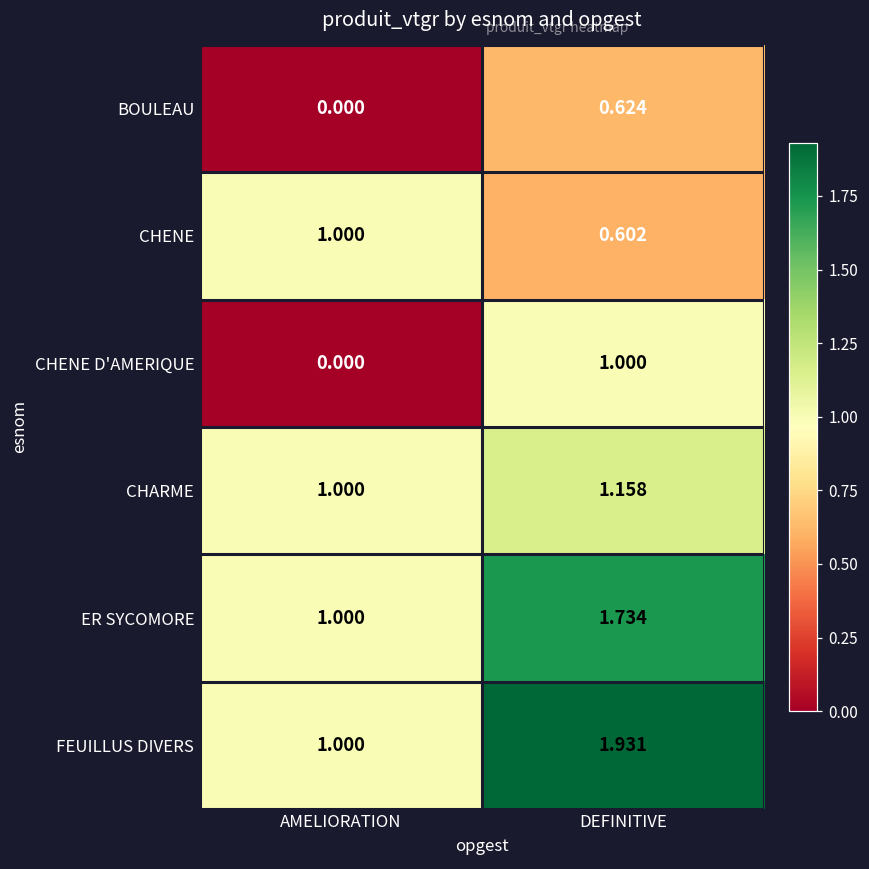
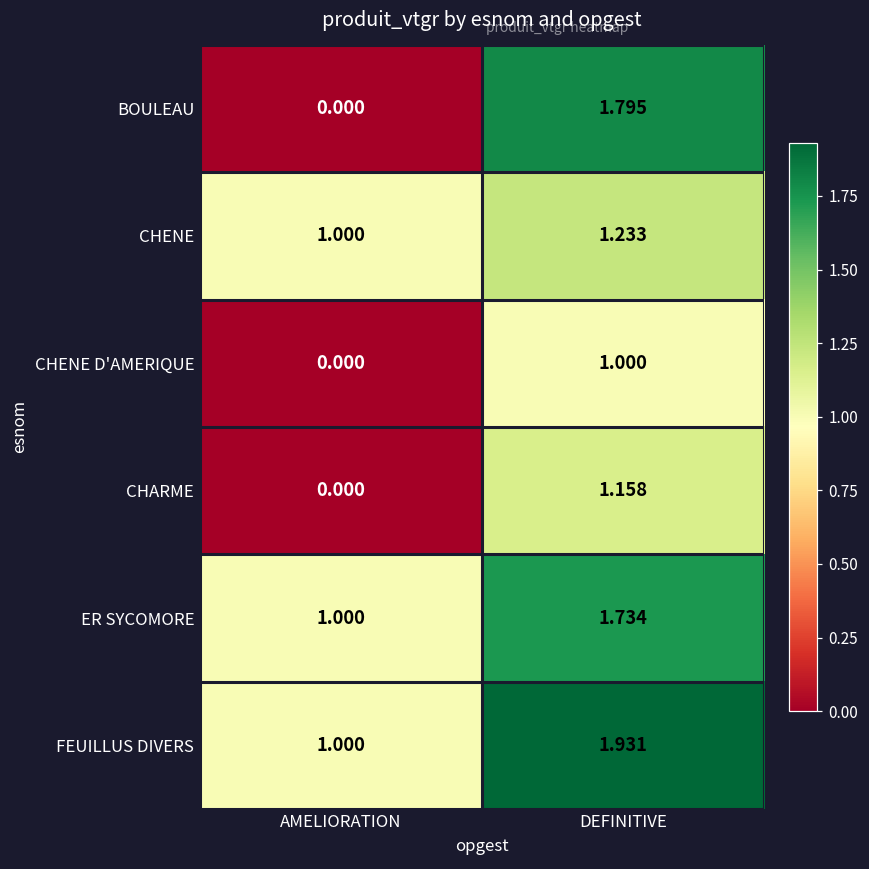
BOULEAU, DEFINITIVE: 0.624 -> 1.795
CHENE, DEFINITIVE: 0.602 -> 1.233
CHARME, AMELIORATION: 1.000 -> 0.000
